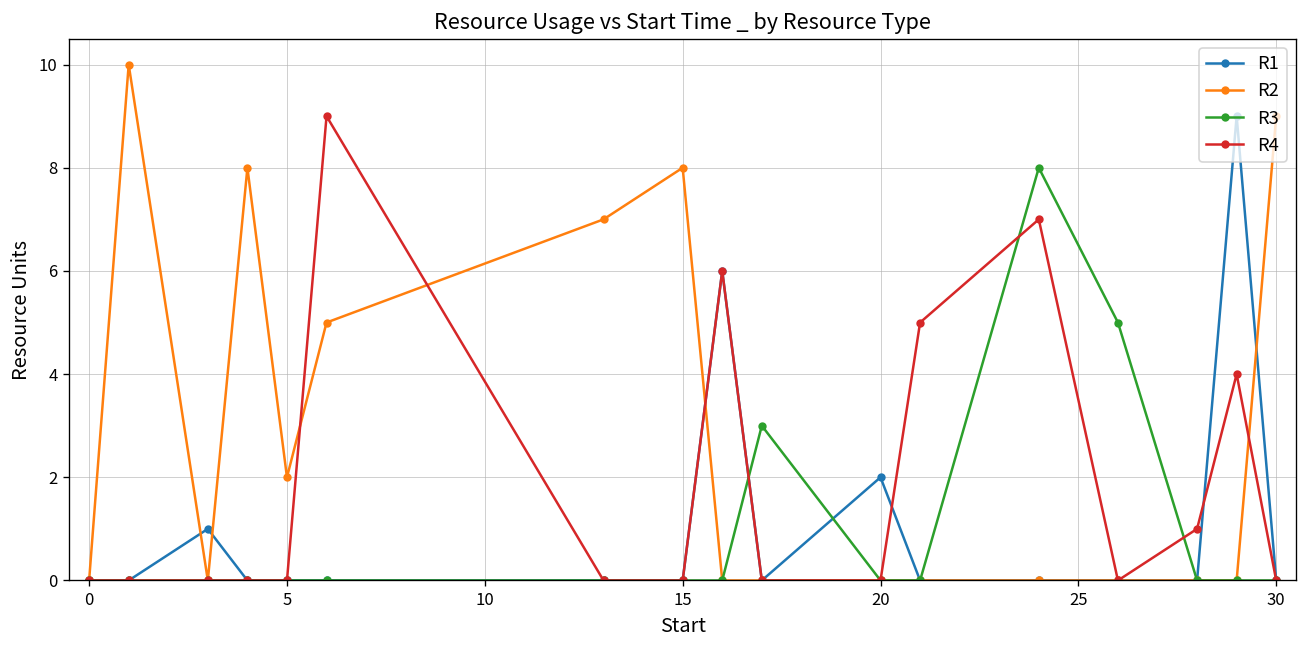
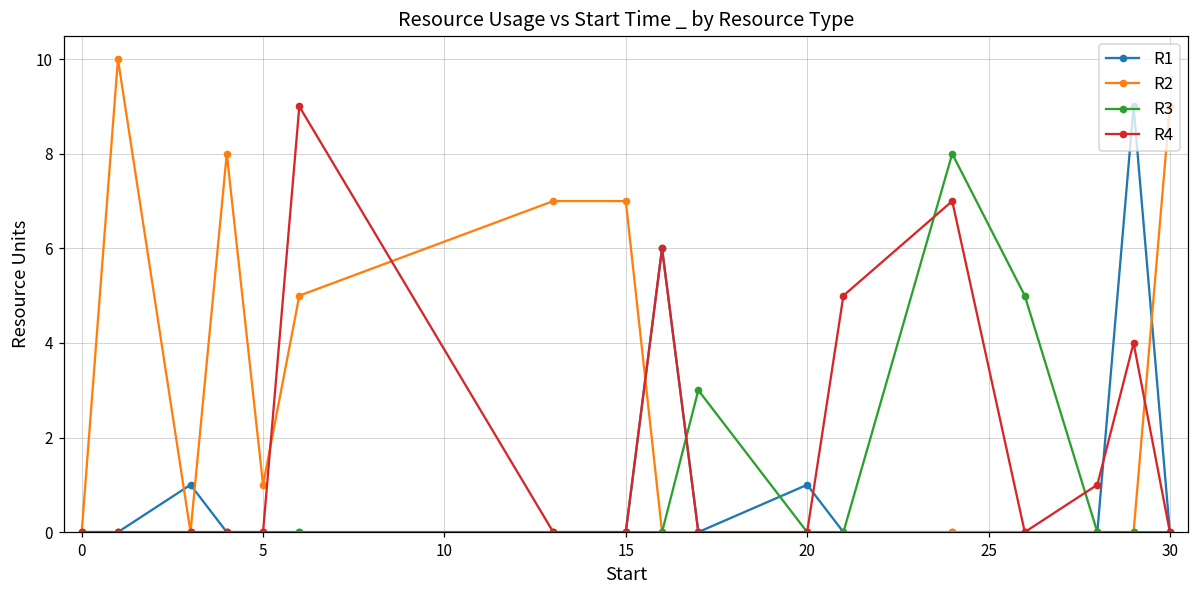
R2, 5: 2 -> 1
R2, 15: 8 -> 7
R1, 20: 2 -> 1
